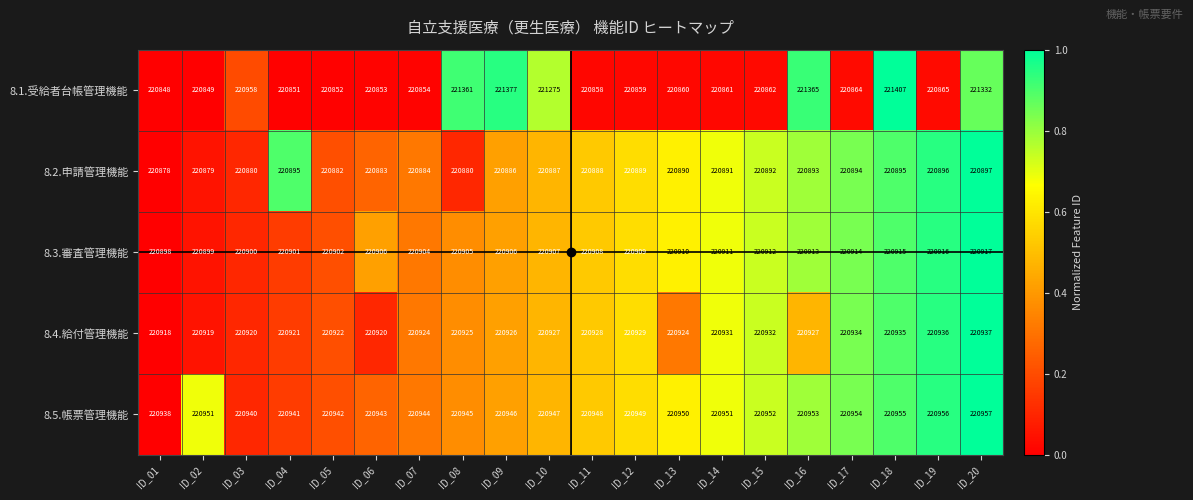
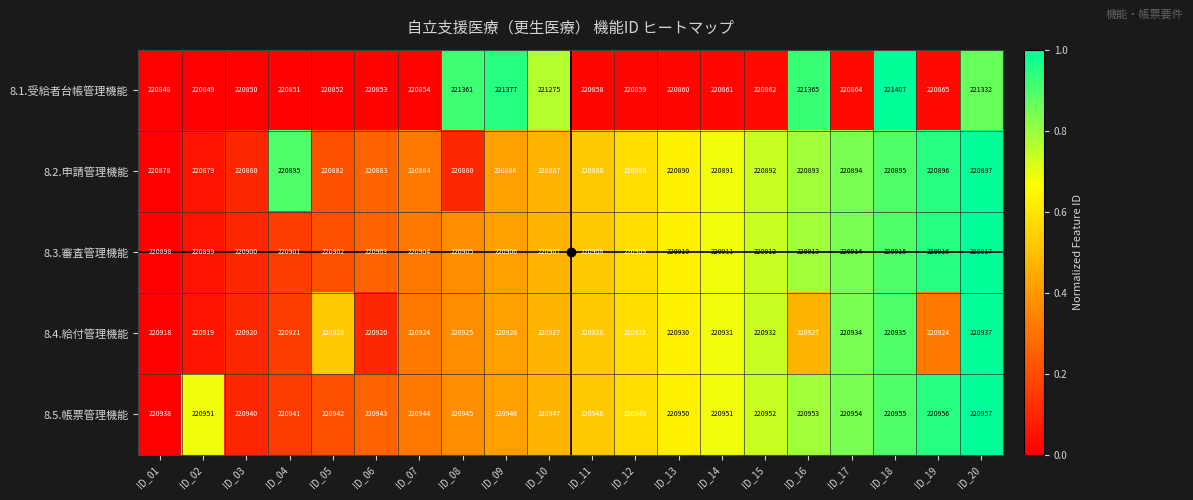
8.1.受給者台帳管理機能, ID_03: 220958 -> 220850
8.3.審査管理機能, ID_06: 220906 -> 220903
8.4.給付管理機能, ID_05: 220922 -> 220928
8.4.給付管理機能, ID_13: 220924 -> 220930
8.4.給付管理機能, ID_19: 220936 -> 220924
